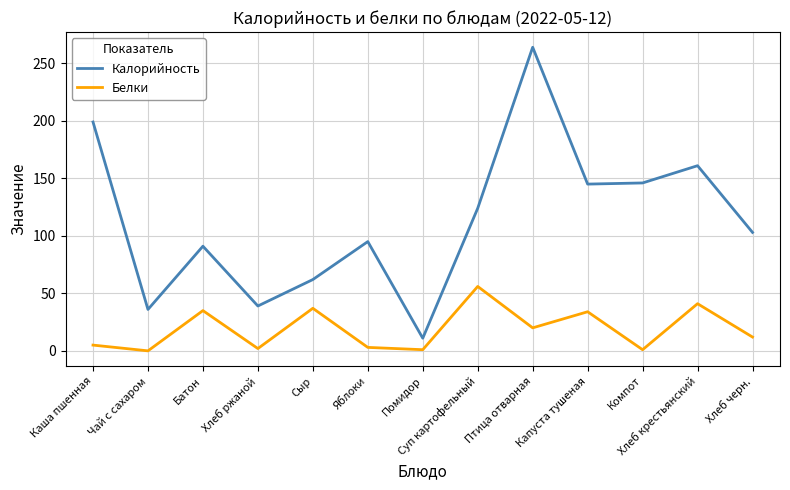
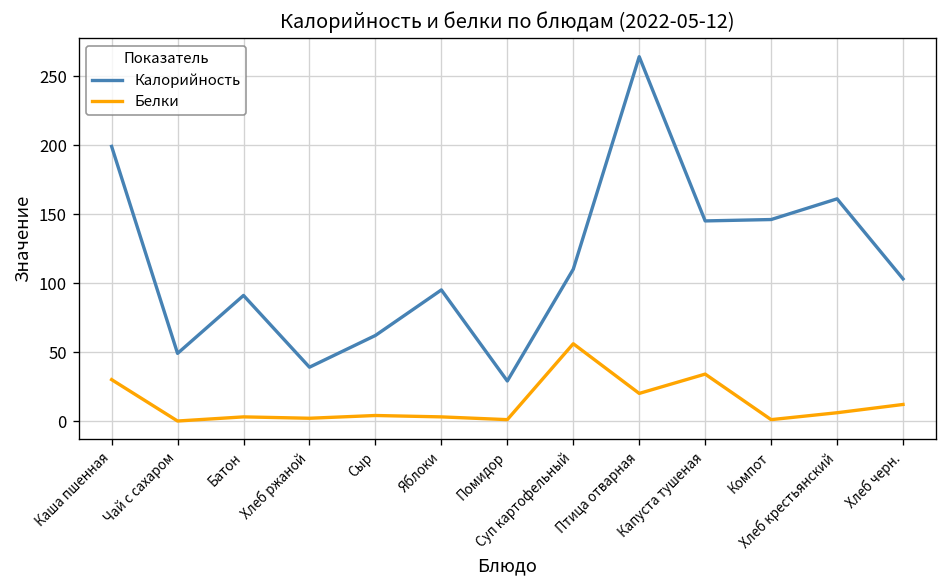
Белки, Каша пшенная: 5 -> 30
Калорийность, Чай с сахаром: 36 -> 49
Белки, Батон: 35 -> 3
Белки, Сыр: 37 -> 4
Калорийность, Помидор: 11 -> 29
Калорийность, Суп картофельный: 124 -> 110
Белки, Хлеб крестьянский: 41 -> 6
